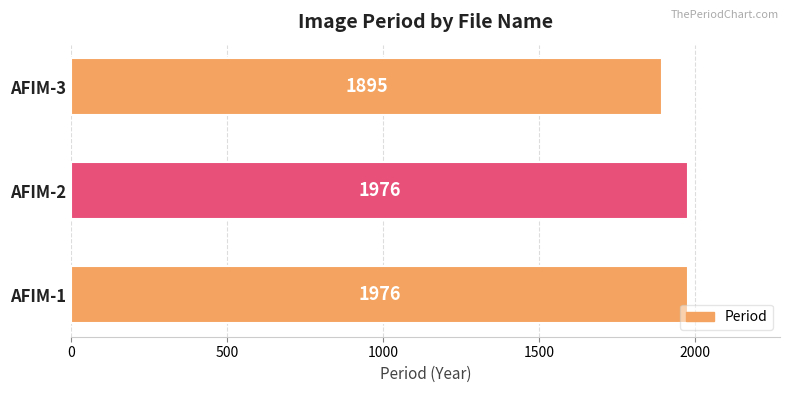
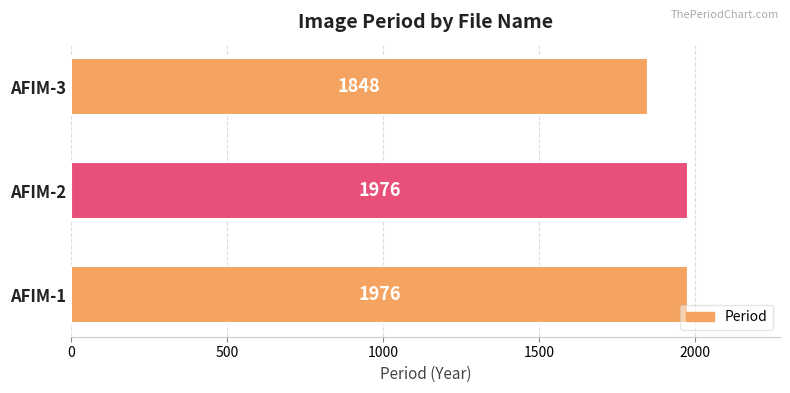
AFIM-3: 1895 -> 1848
